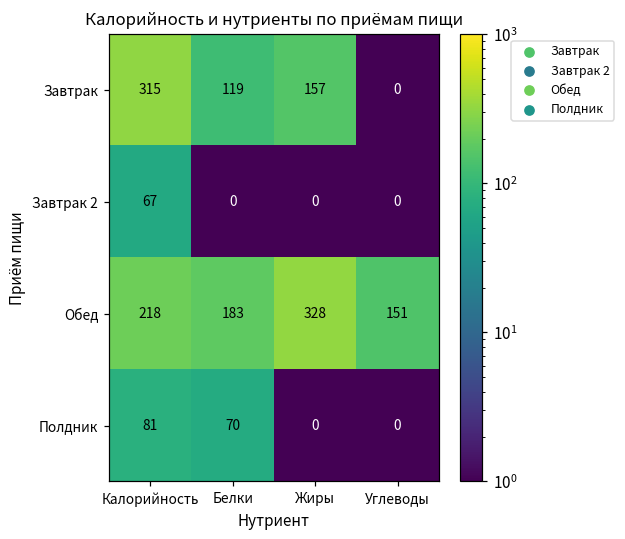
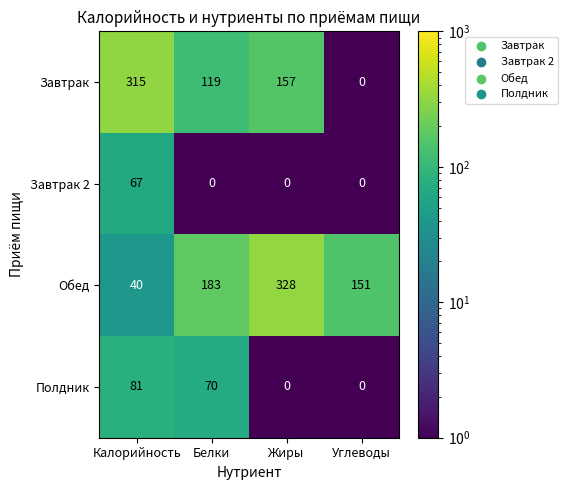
Обед, Калорийность: 218 -> 40
